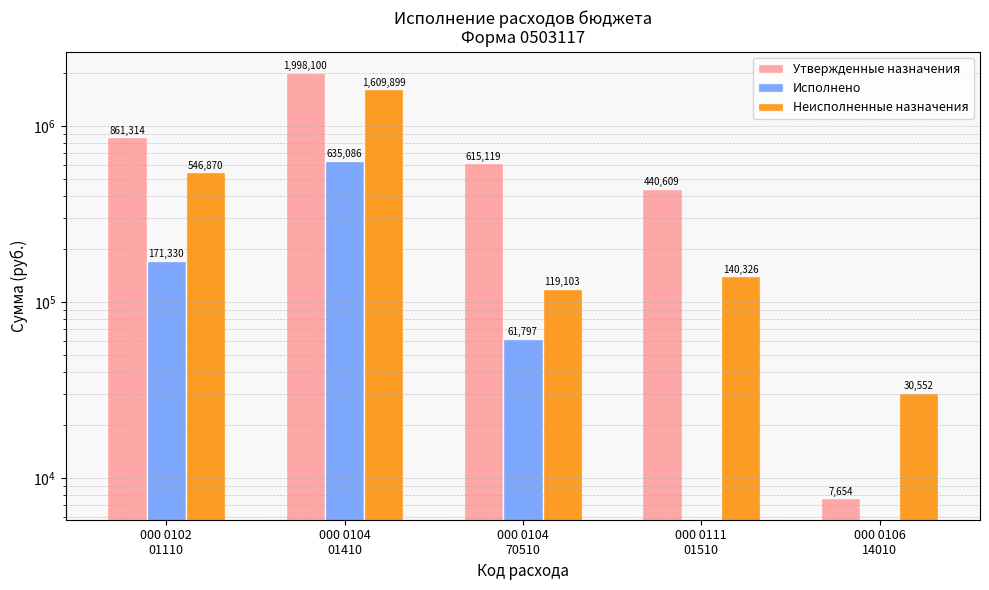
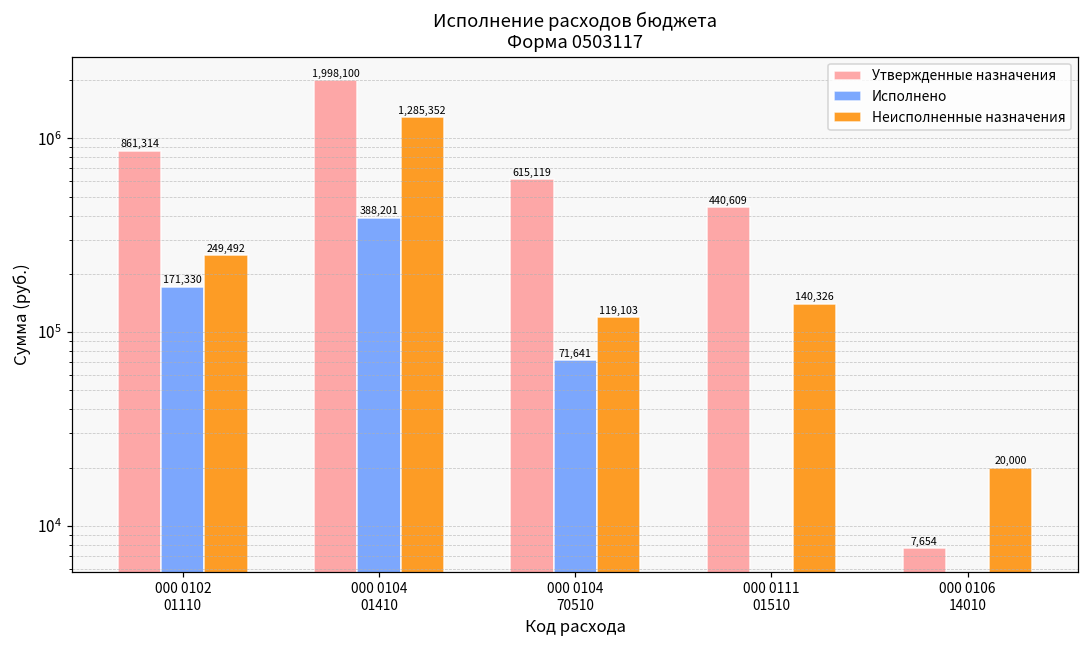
Неисполненные назначения, 000 0102 01110: 546,870 -> 249,492
Исполнено, 000 0104 01410: 635,086 -> 388,201
Неисполненные назначения, 000 0104 01410: 1,609,899 -> 1,285,352
Исполнено, 000 0104 70510: 61,797 -> 71,641
Неисполненные назначения, 000 0106 14010: 30,552 -> 20,000
